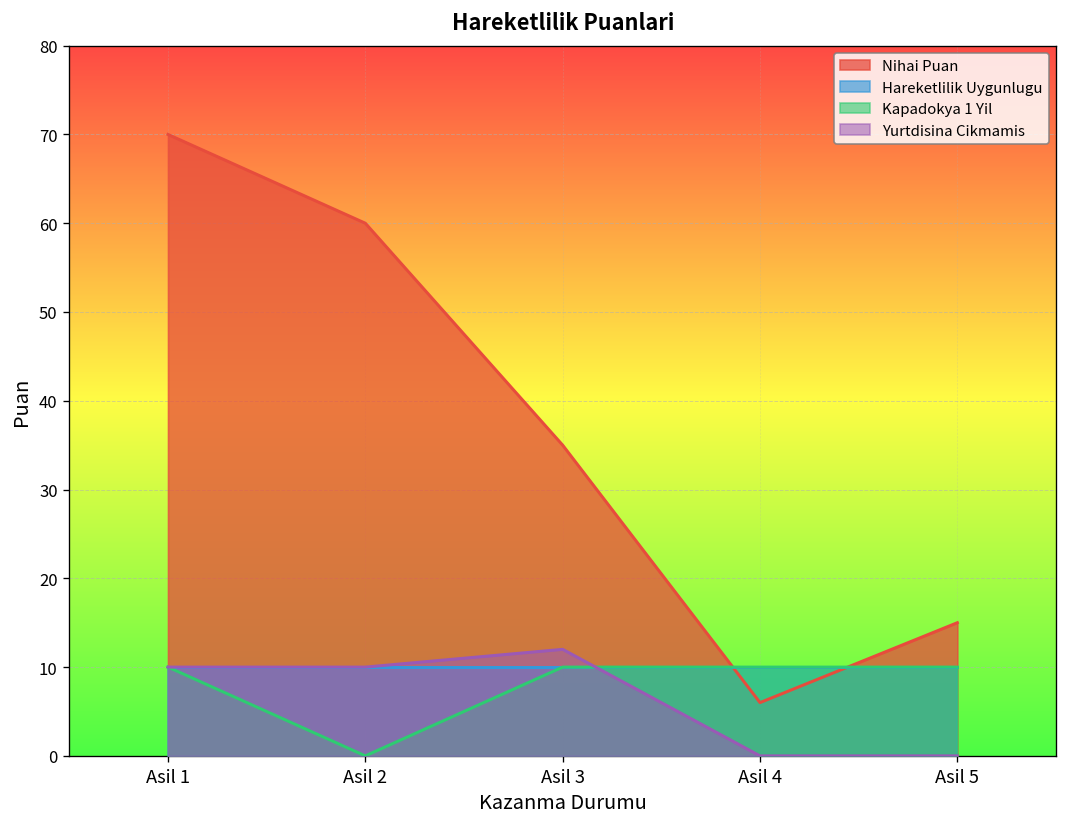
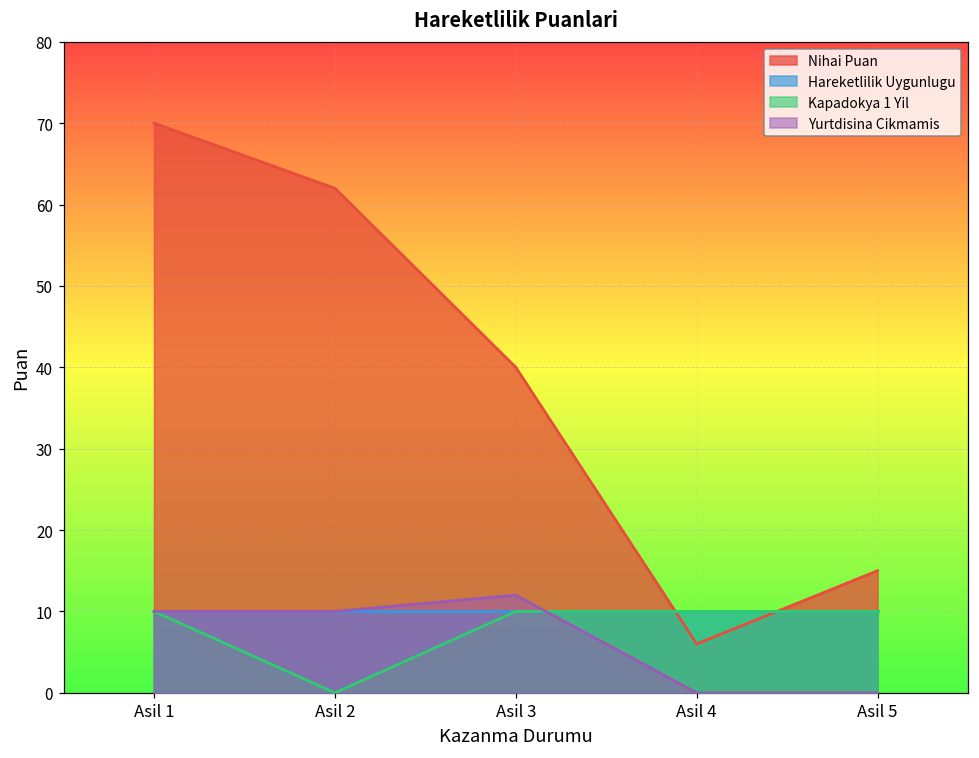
Nihai Puan, Asil 2: 60 -> 62
Nihai Puan, Asil 3: 35 -> 40
